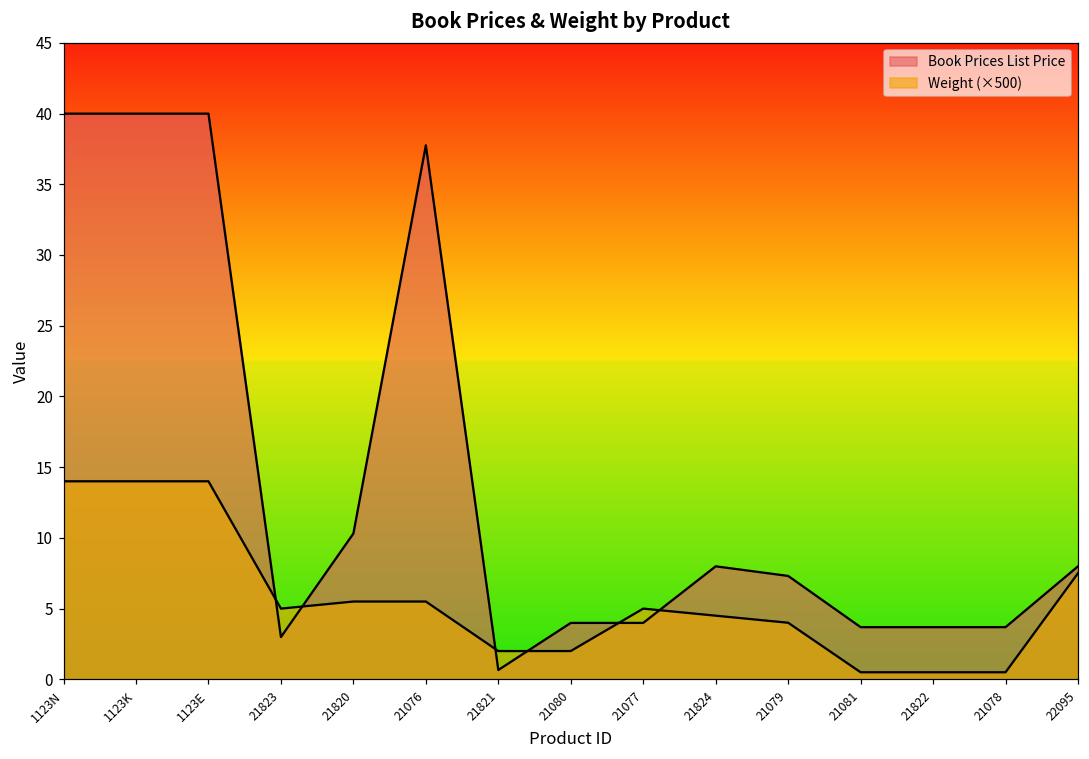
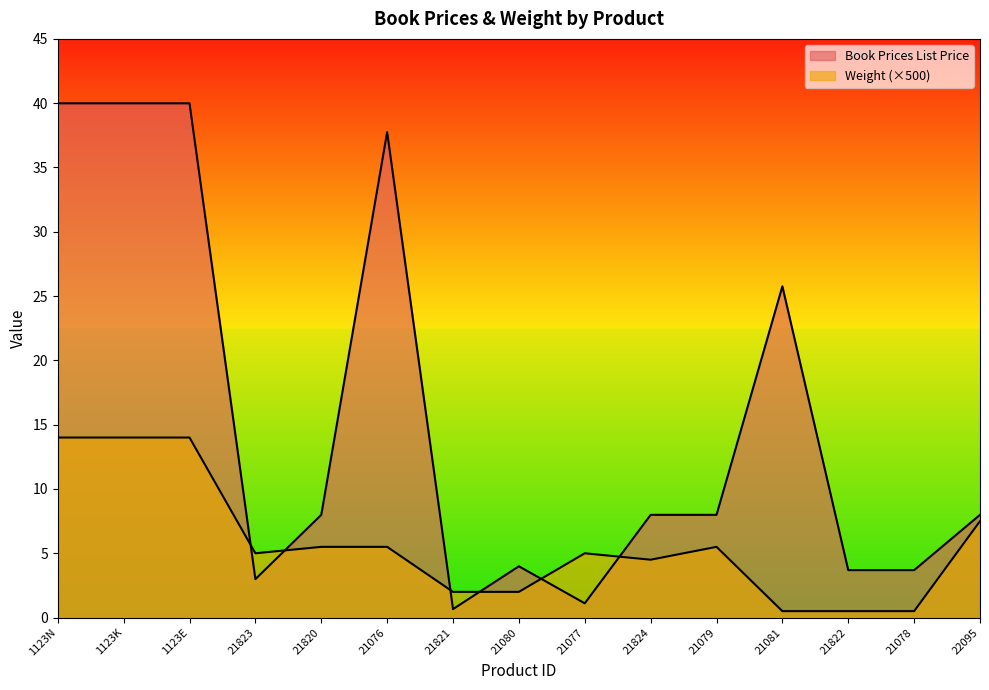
Book Prices List Price, 21820: 10.3 -> 8.0
Book Prices List Price, 21077: 4.0 -> 1.1
Book Prices List Price, 21079: 7.3 -> 8.0
Weight (×500), 21079: 4.0 -> 5.5
Book Prices List Price, 21081: 3.7 -> 25.8
